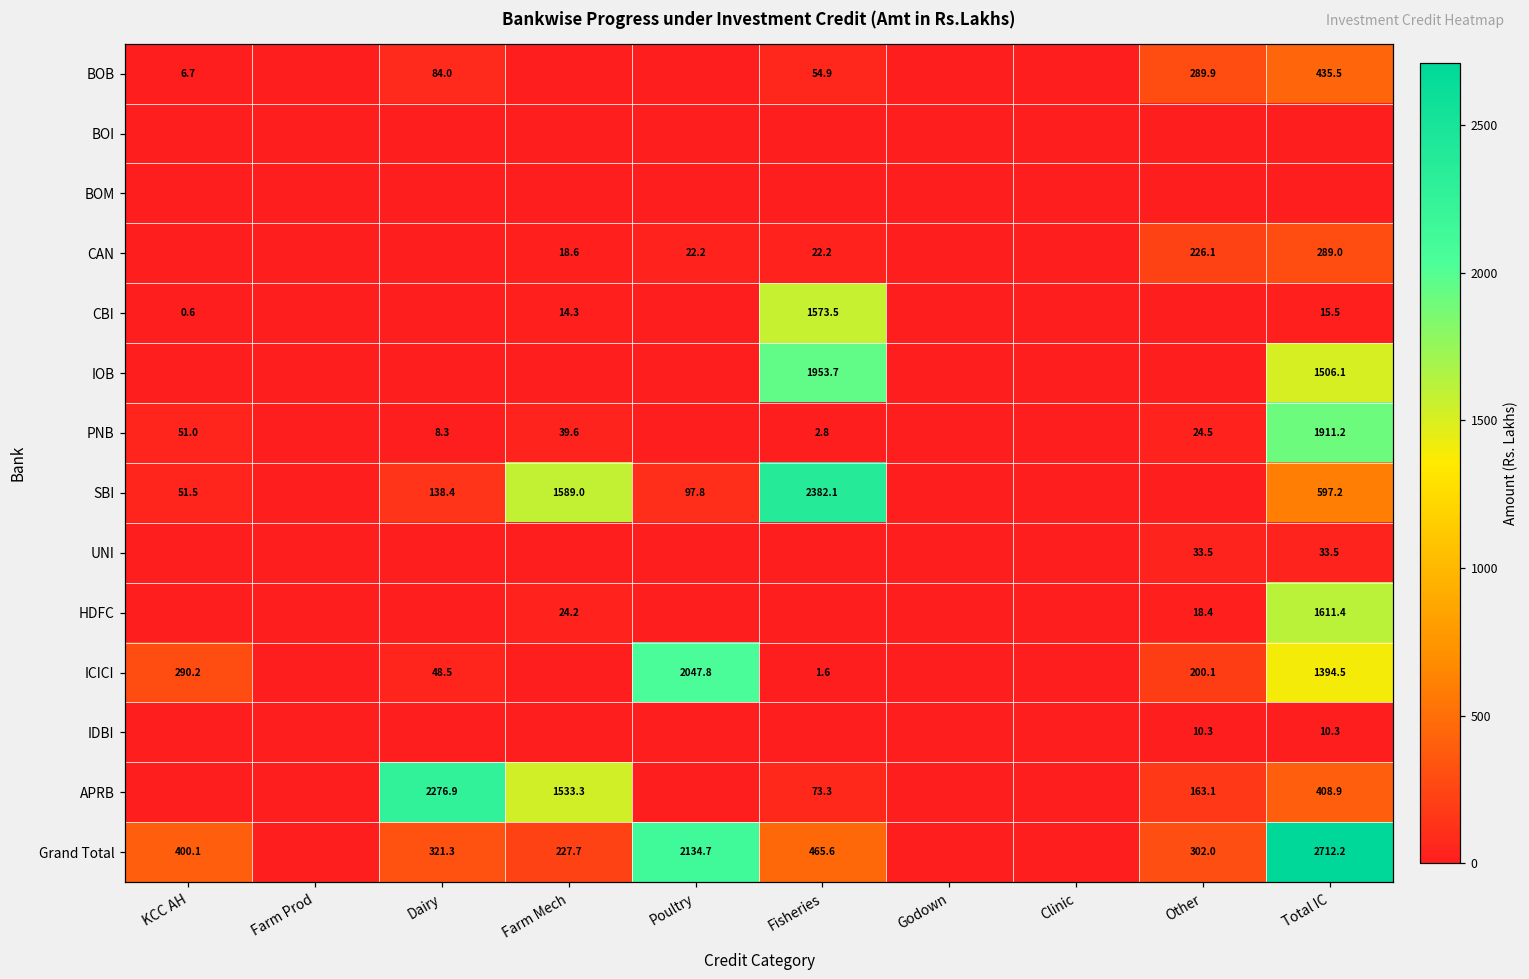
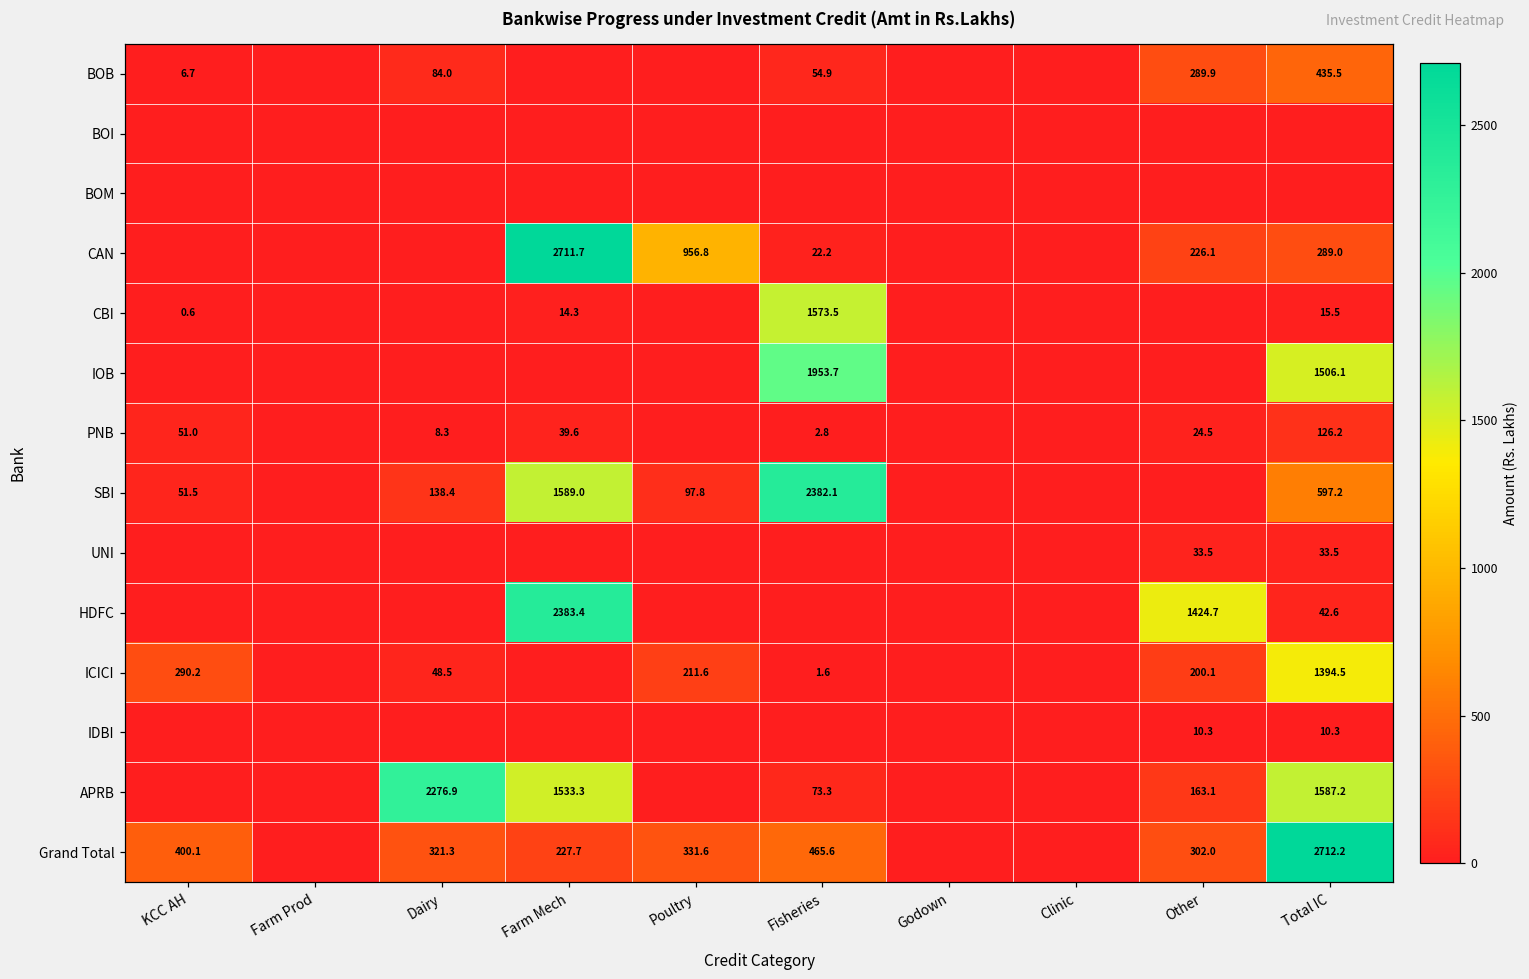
CAN, Farm Mech: 18.6 -> 2711.7
CAN, Poultry: 22.2 -> 956.8
PNB, Total IC: 1911.2 -> 126.2
HDFC, Farm Mech: 24.2 -> 2383.4
HDFC, Other: 18.4 -> 1424.7
HDFC, Total IC: 1611.4 -> 42.6
ICICI, Poultry: 2047.8 -> 211.6
APRB, Total IC: 408.9 -> 1587.2
Grand Total, Poultry: 2134.7 -> 331.6
